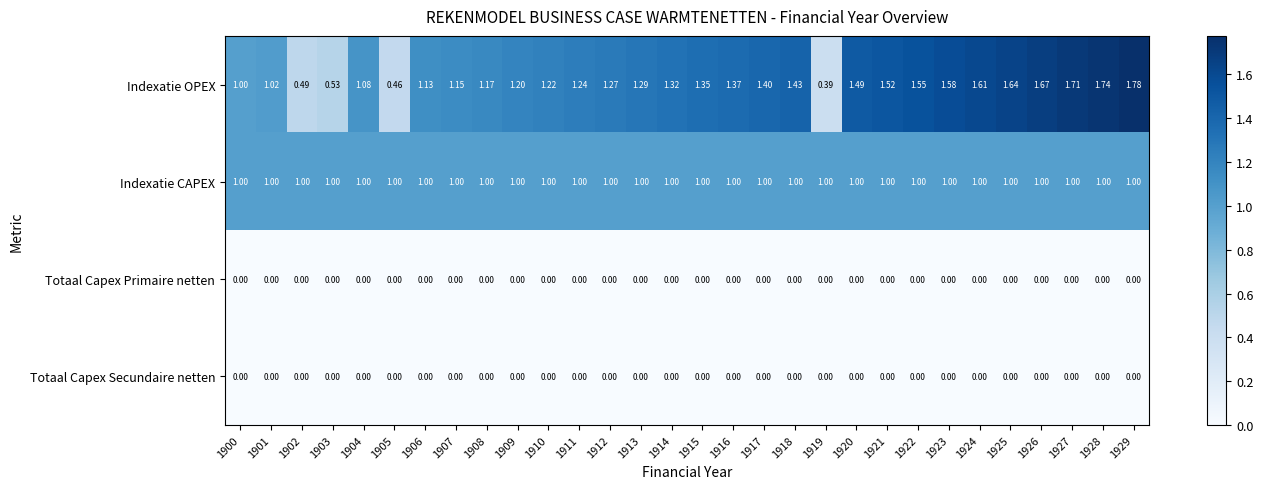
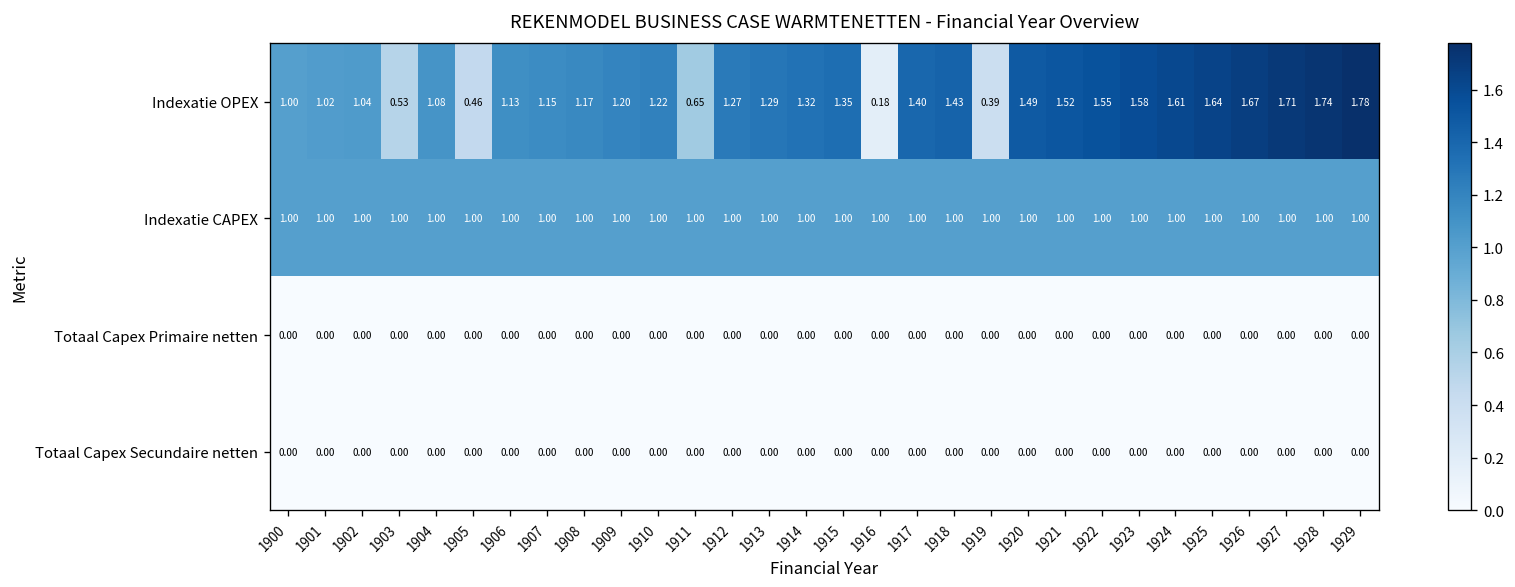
Indexatie OPEX, 1902: 0.49 -> 1.04
Indexatie OPEX, 1911: 1.24 -> 0.65
Indexatie OPEX, 1916: 1.37 -> 0.18
